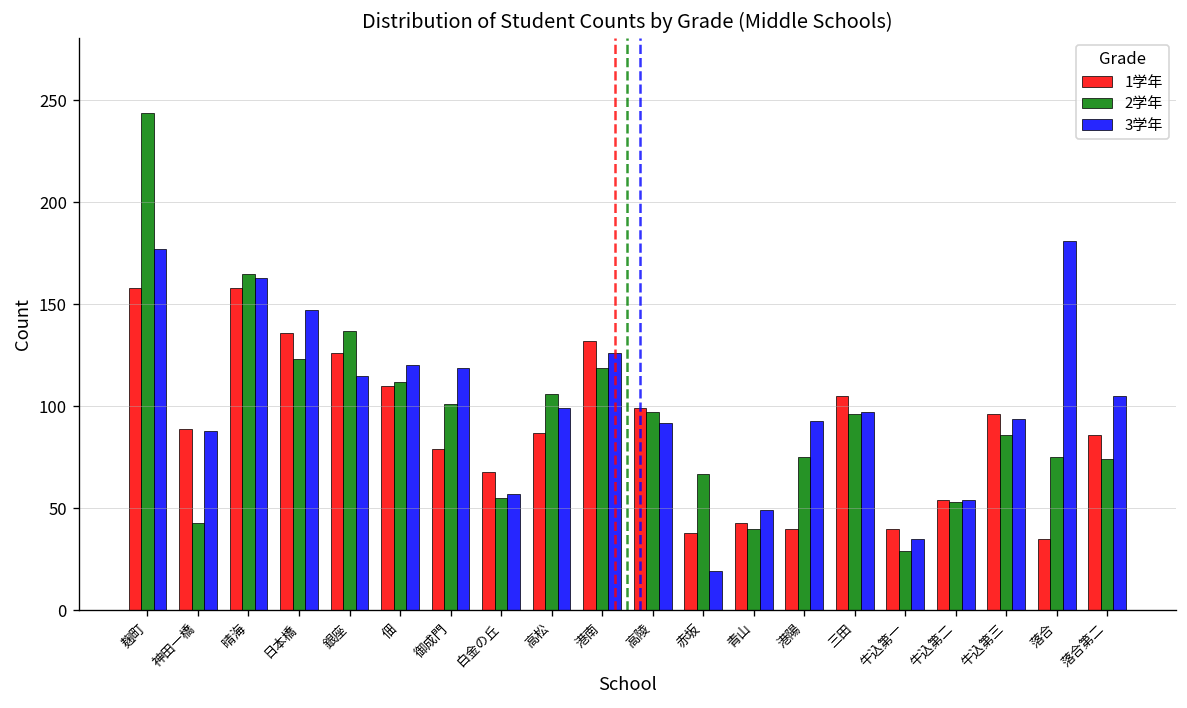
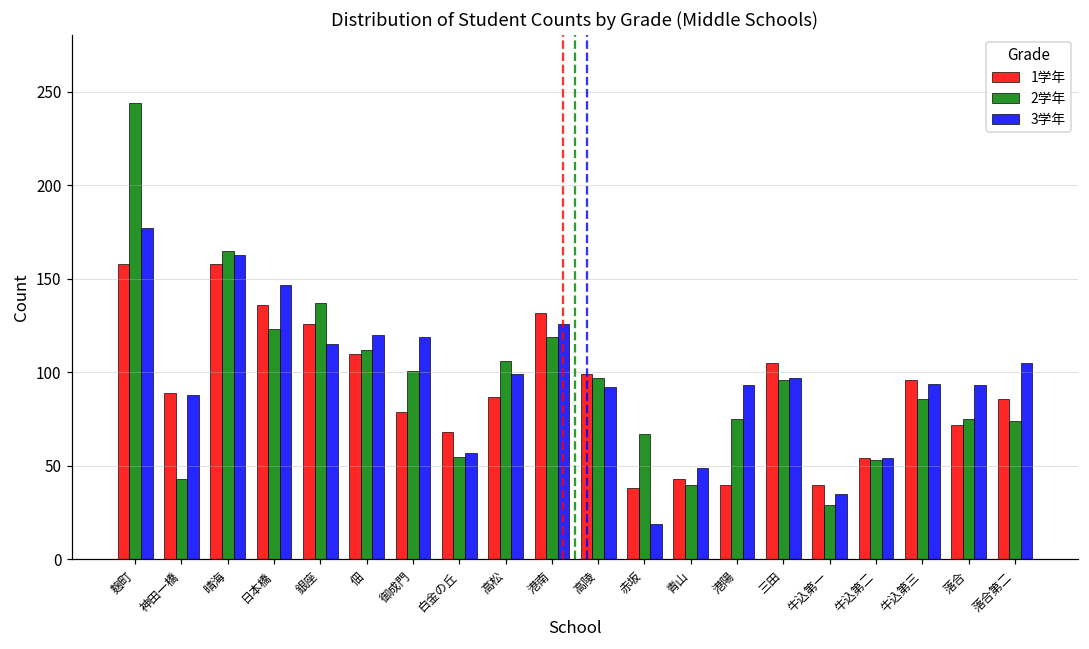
1学年, 落合: 35 -> 72
3学年, 落合: 181 -> 93
